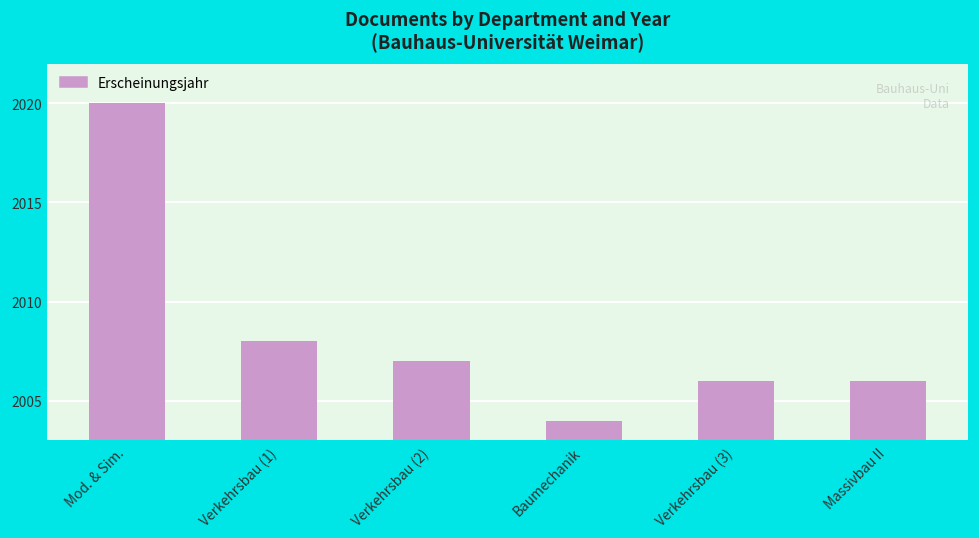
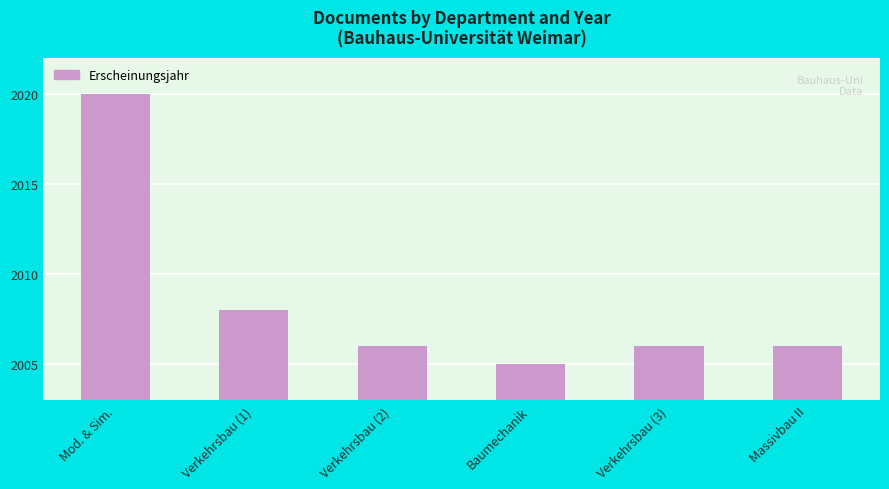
Verkehrsbau (2): 2007 -> 2006
Baumechanik: 2004 -> 2005
